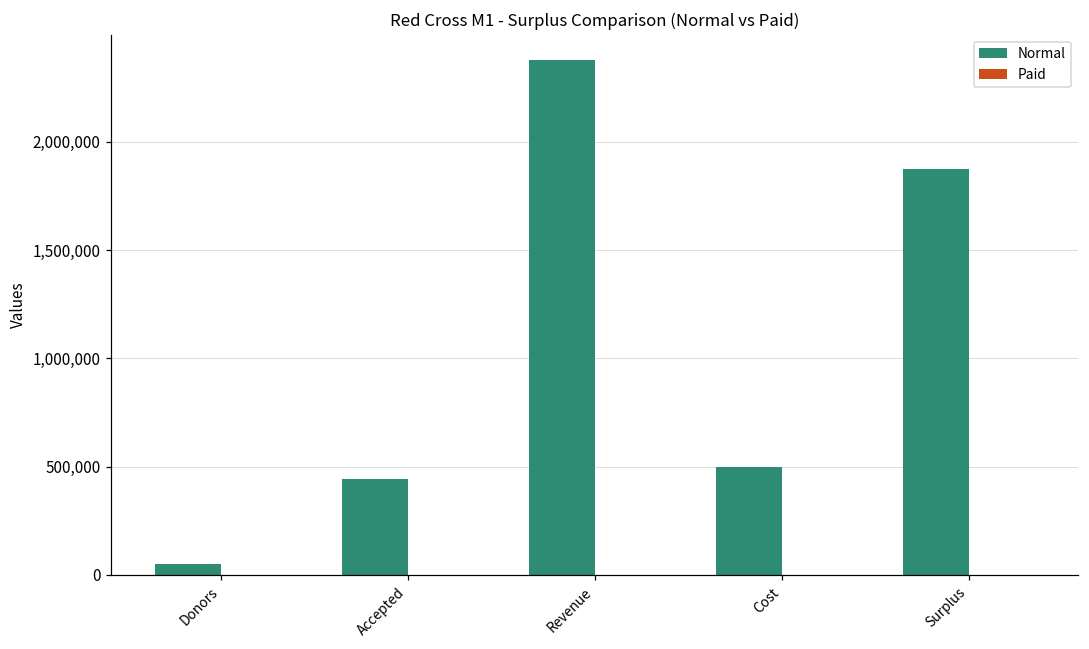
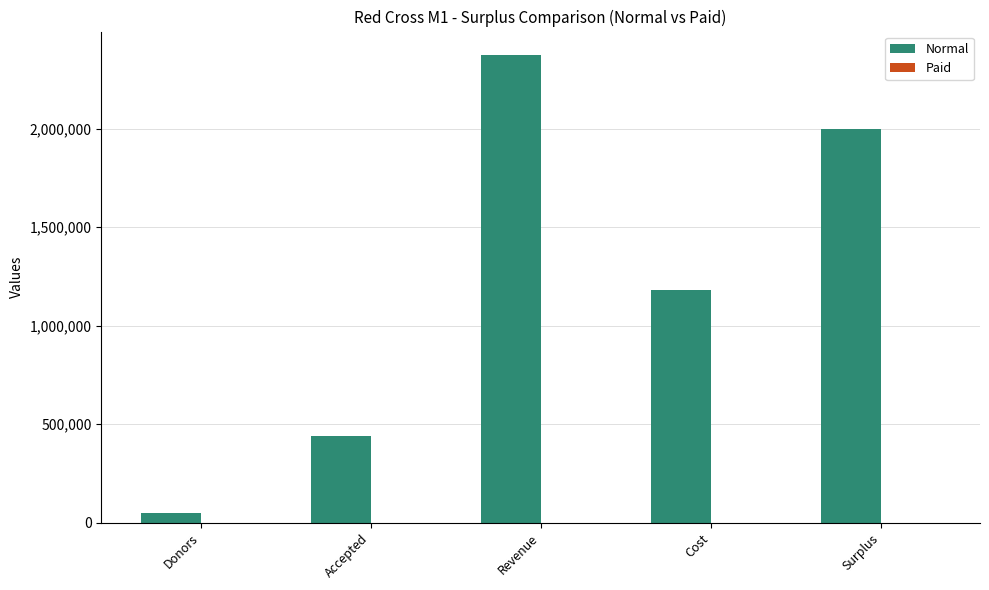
Normal, Cost: 500,000 -> 1,180,000
Normal, Surplus: 1,880,000 -> 2,000,000
